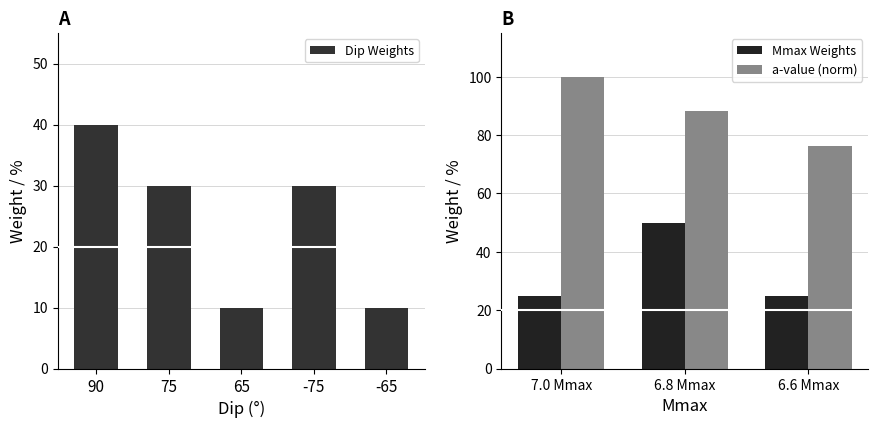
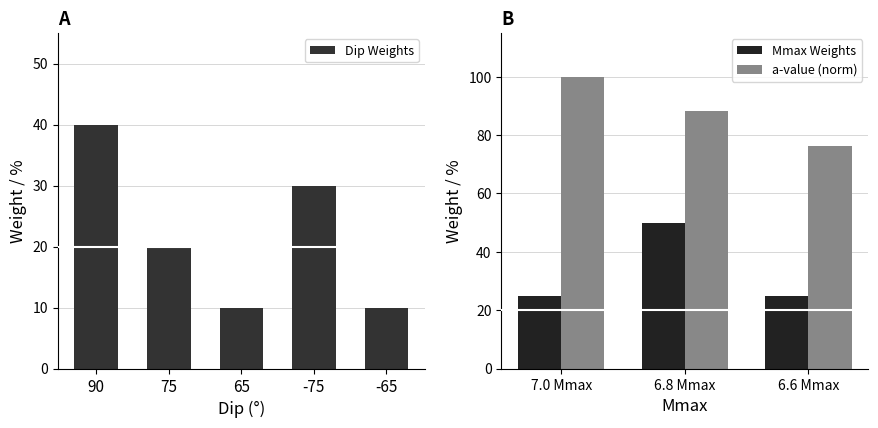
A, 75: 30 -> 20
